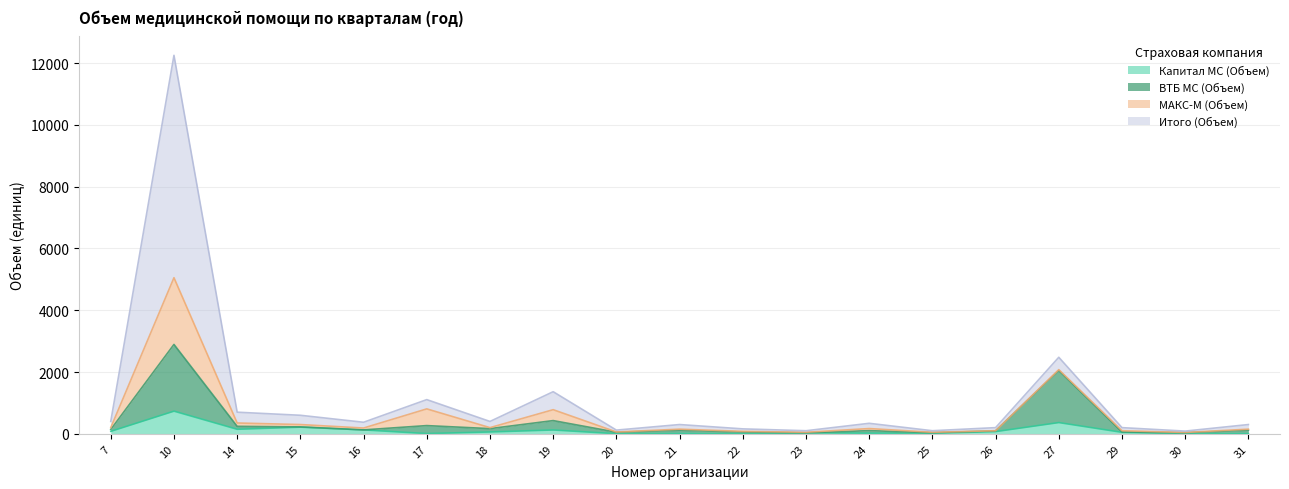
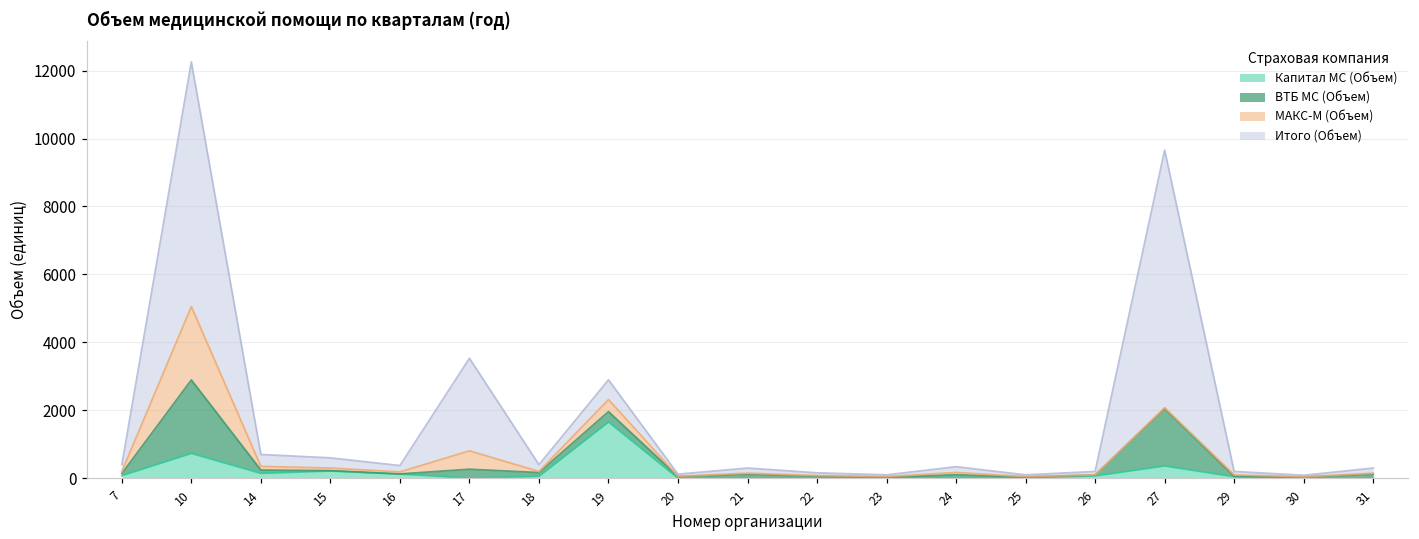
Итого (Объем), 17: 300 -> 2700
Капитал МС (Объем), 19: 100 -> 1700
Итого (Объем), 27: 400 -> 7600
